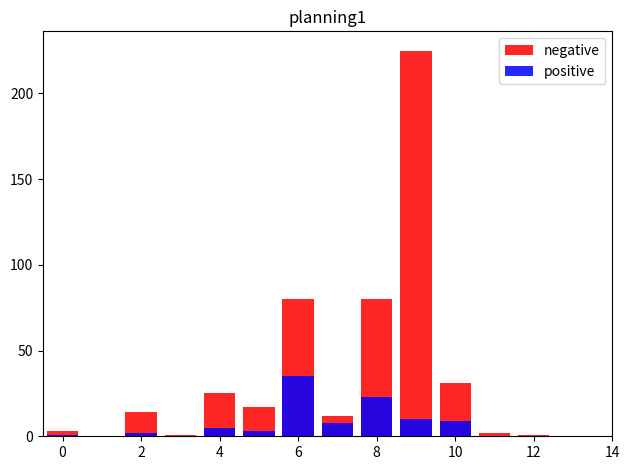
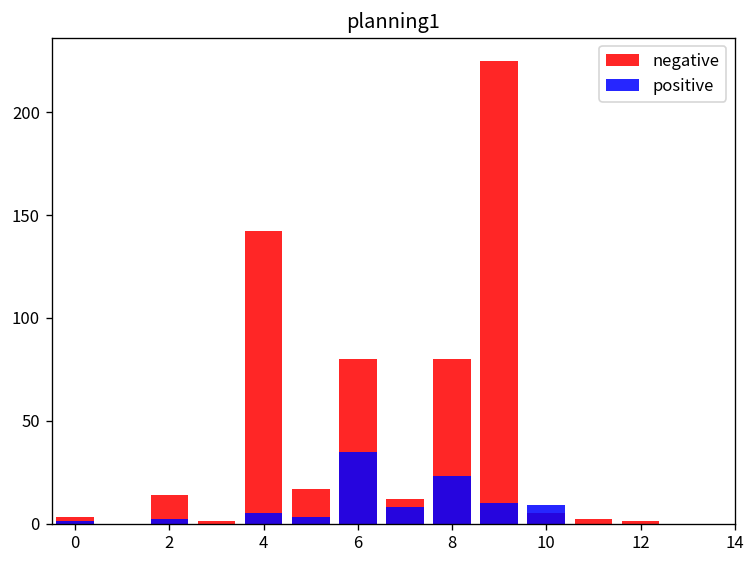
negative, 4: 25 -> 142
negative, 10: 31 -> 5
